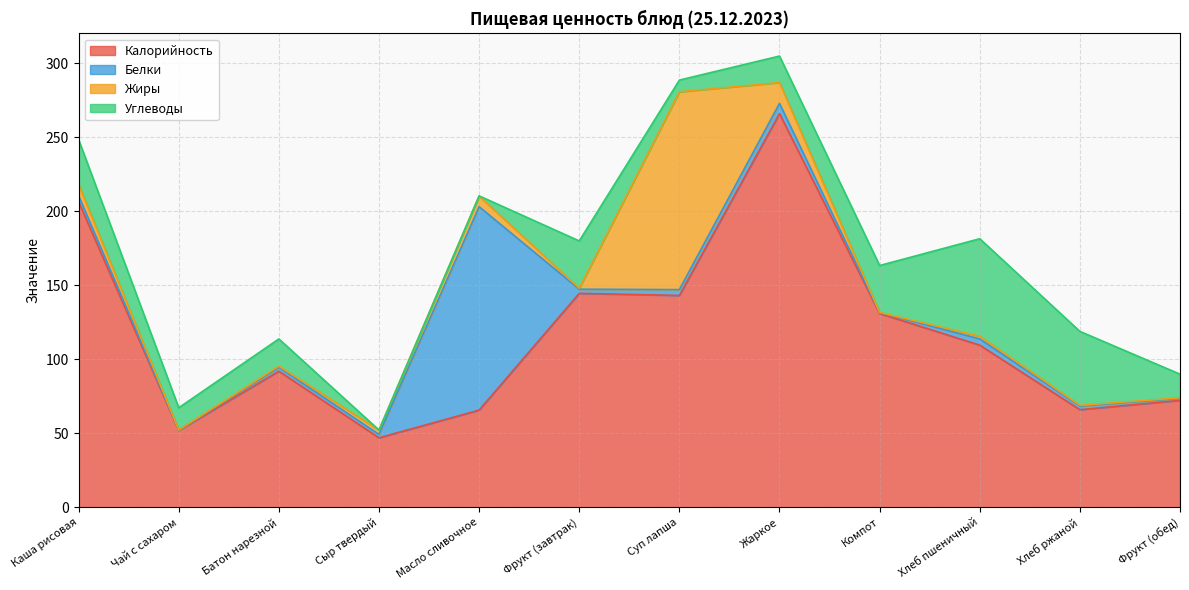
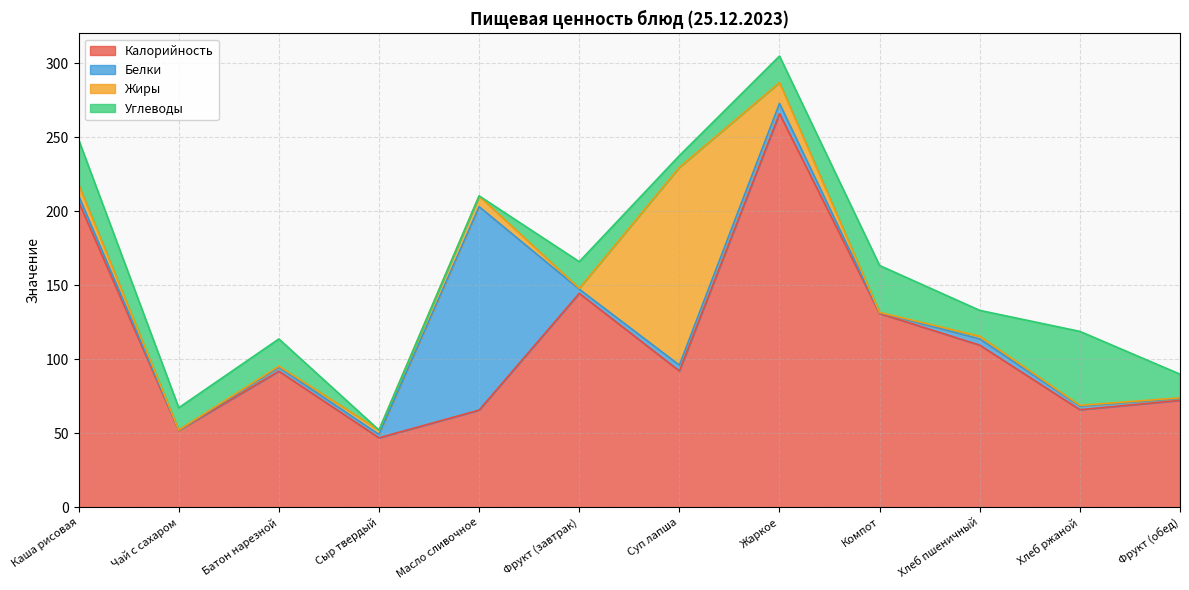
Углеводы, Фрукт (завтрак): 32 -> 18
Калорийность, Суп лапша: 143 -> 92
Углеводы, Хлеб пшеничный: 66 -> 18
